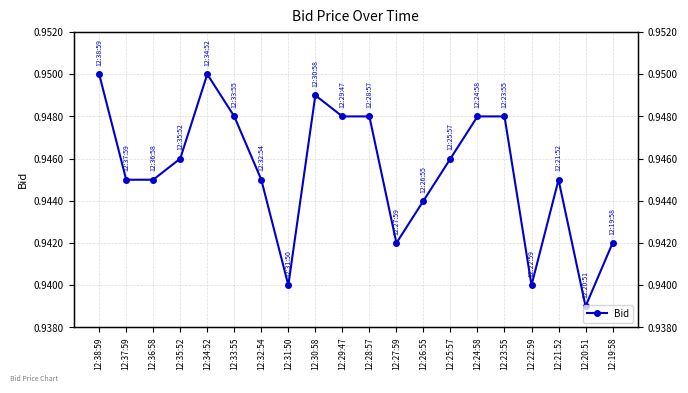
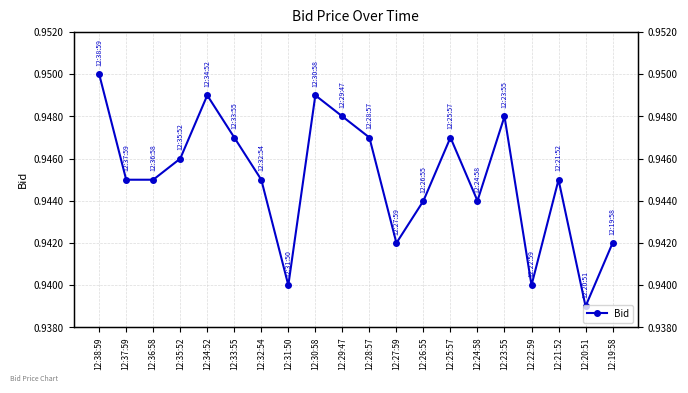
12:34:52: 0.950 -> 0.949
12:33:55: 0.948 -> 0.947
12:28:57: 0.948 -> 0.947
12:25:57: 0.946 -> 0.947
12:24:58: 0.948 -> 0.944
